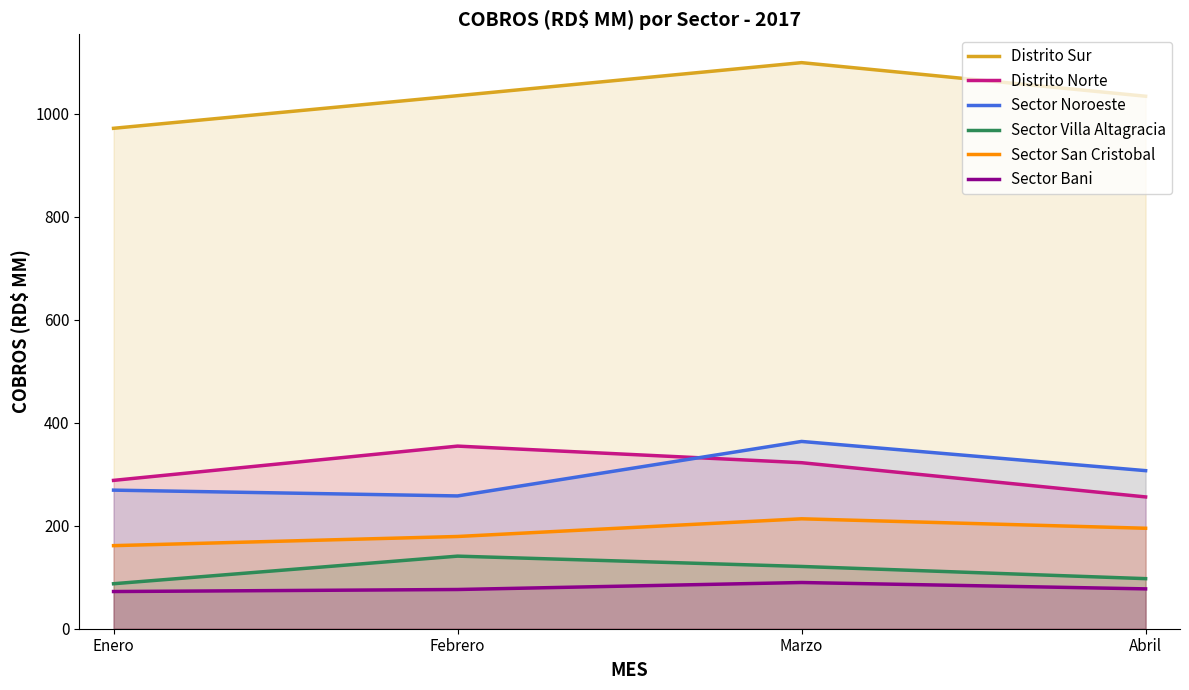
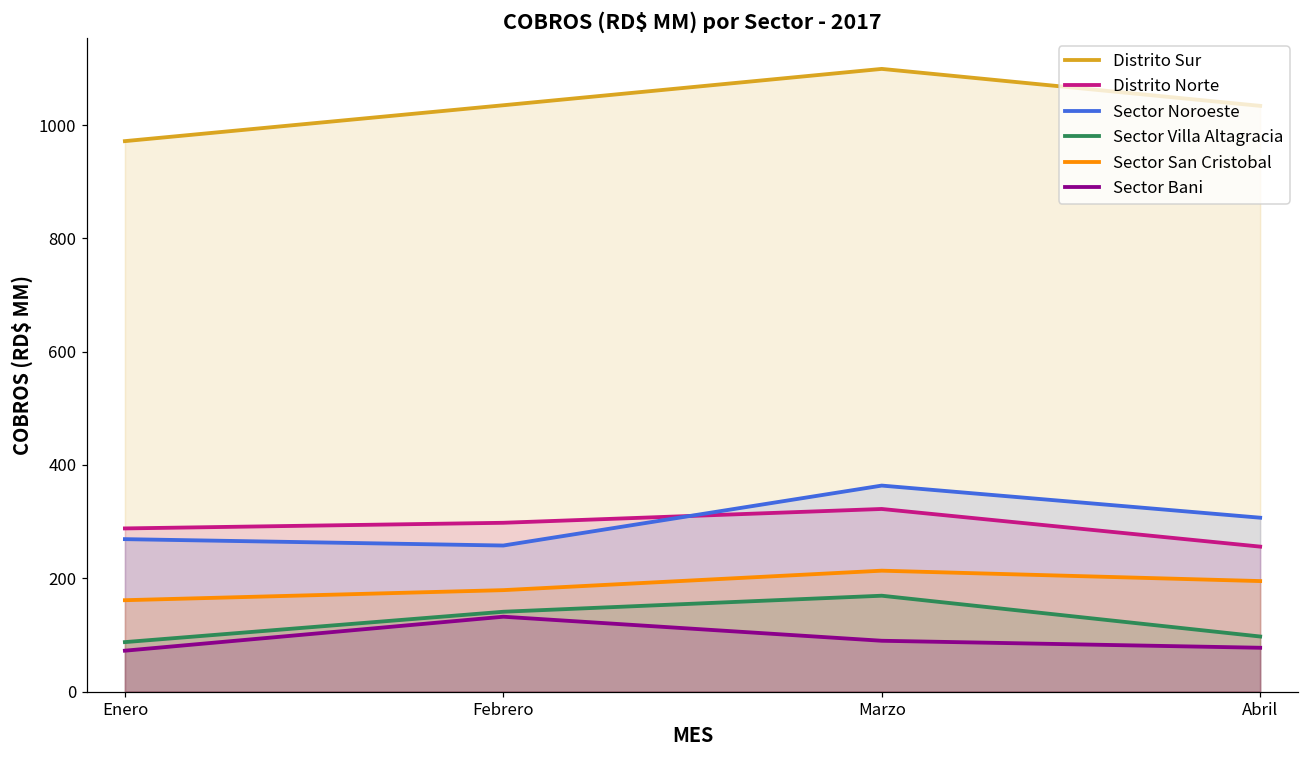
Distrito Norte, Febrero: 350 -> 300
Sector Bani, Febrero: 80 -> 130
Sector Villa Altagracia, Marzo: 120 -> 170
